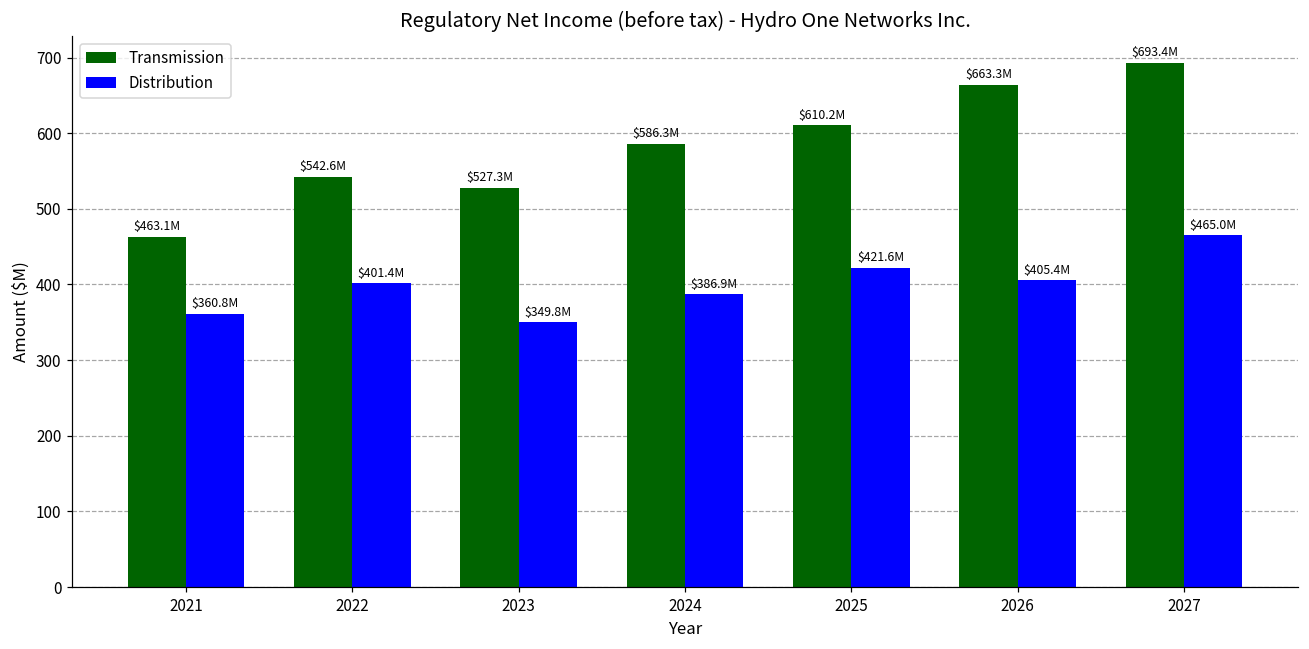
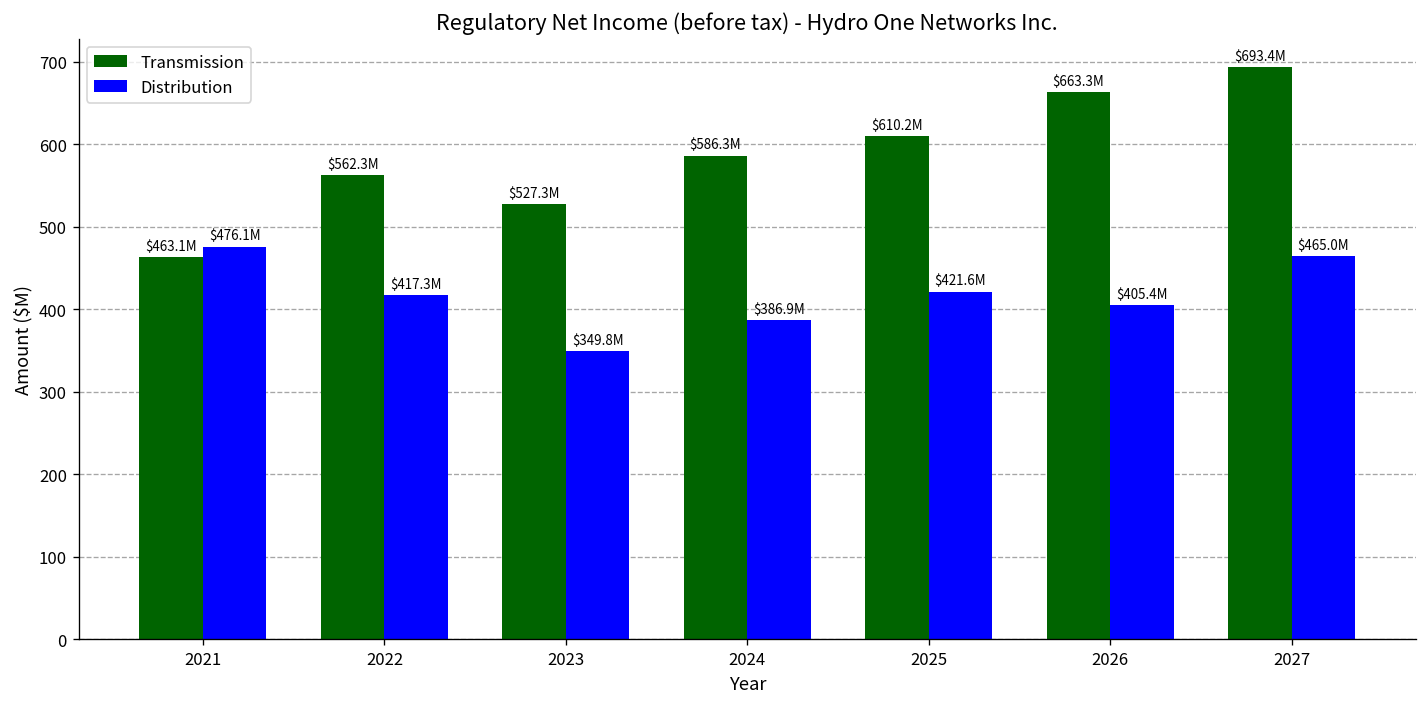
Distribution, 2021: $360.8M -> $476.1M
Transmission, 2022: $542.6M -> $562.3M
Distribution, 2022: $401.4M -> $417.3M
